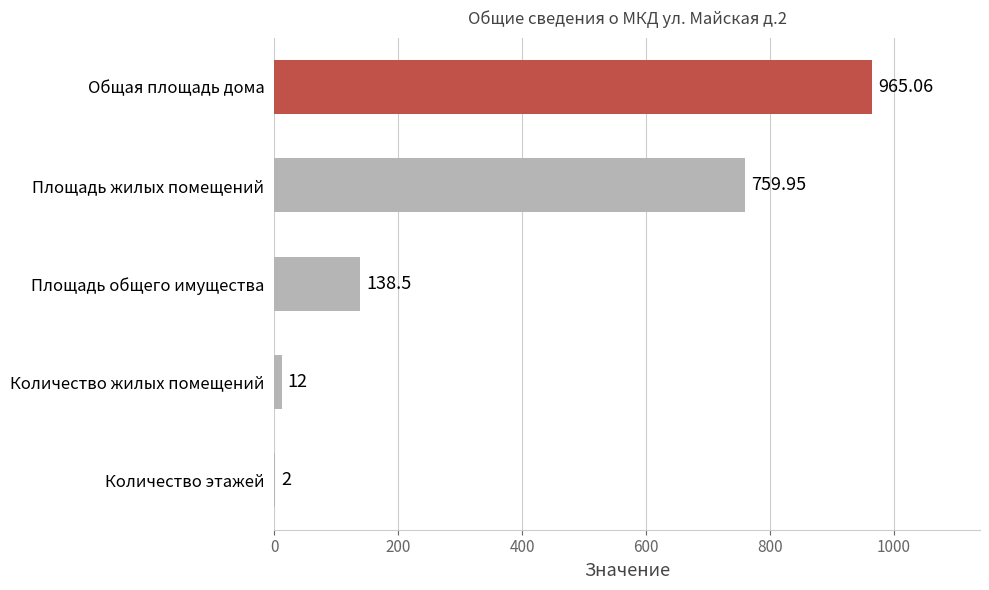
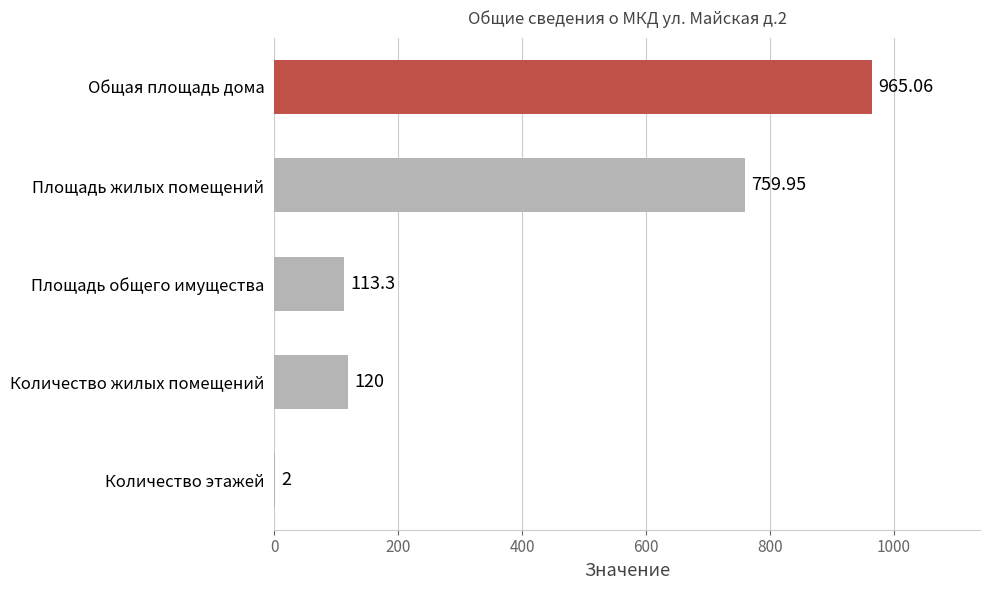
Площадь общего имущества: 138.5 -> 113.3
Количество жилых помещений: 12 -> 120
